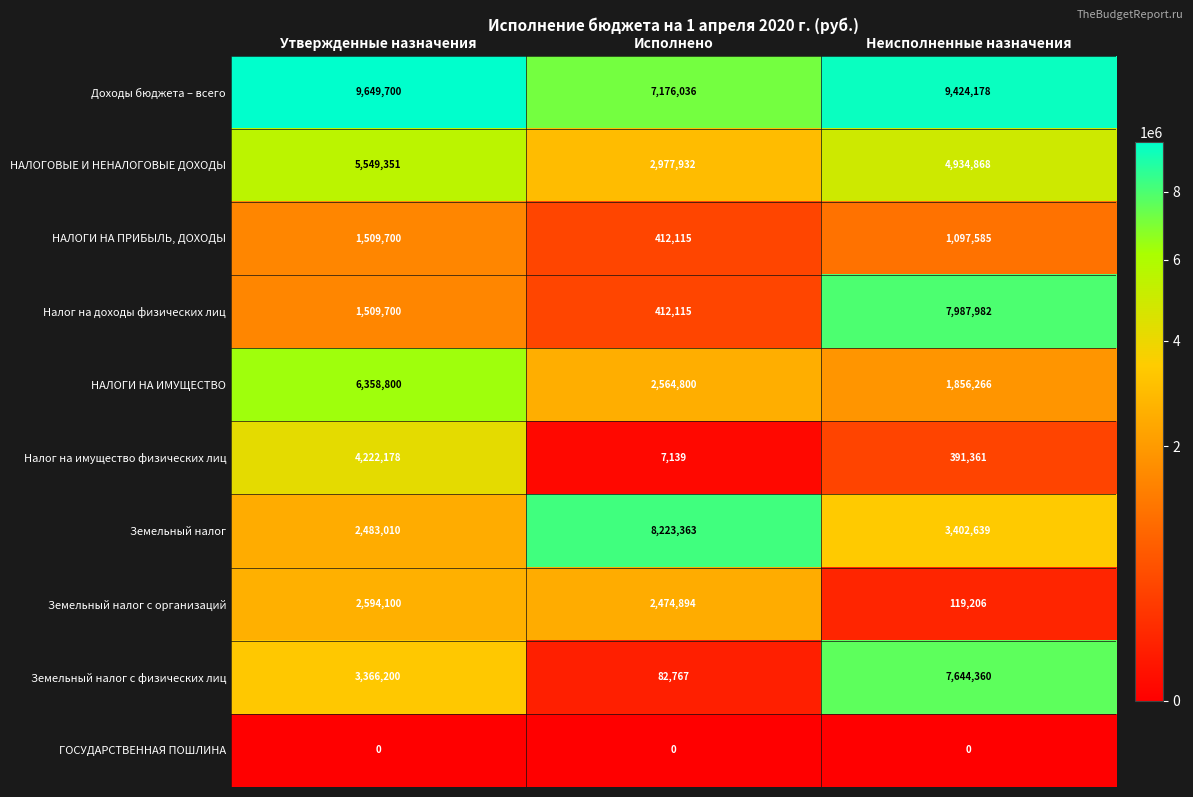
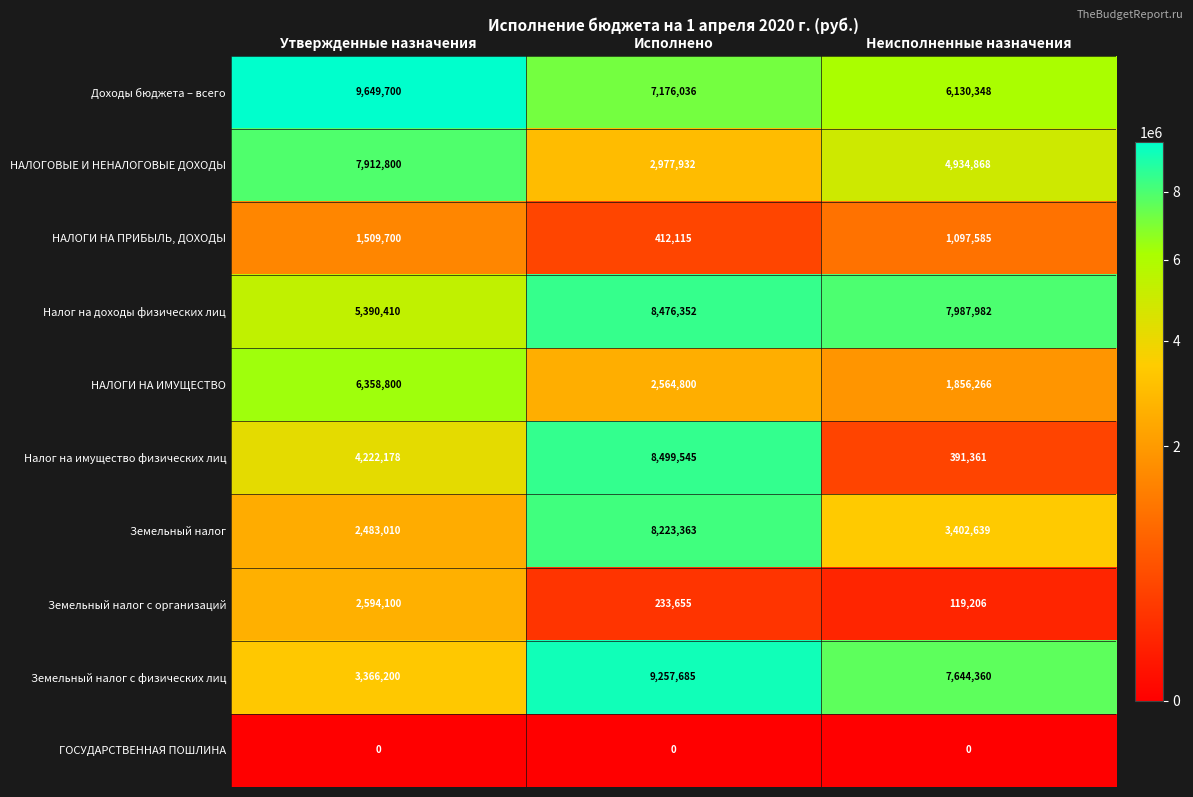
Доходы бюджета – всего, Неисполненные назначения: 9,424,178 -> 6,130,348
НАЛОГОВЫЕ И НЕНАЛОГОВЫЕ ДОХОДЫ, Утвержденные назначения: 5,549,351 -> 7,912,800
Налог на доходы физических лиц, Утвержденные назначения: 1,509,700 -> 5,390,410
Налог на доходы физических лиц, Исполнено: 412,115 -> 8,476,352
Налог на имущество физических лиц, Исполнено: 7,139 -> 8,499,545
Земельный налог с организаций, Исполнено: 2,474,894 -> 233,655
Земельный налог с физических лиц, Исполнено: 82,767 -> 9,257,685
